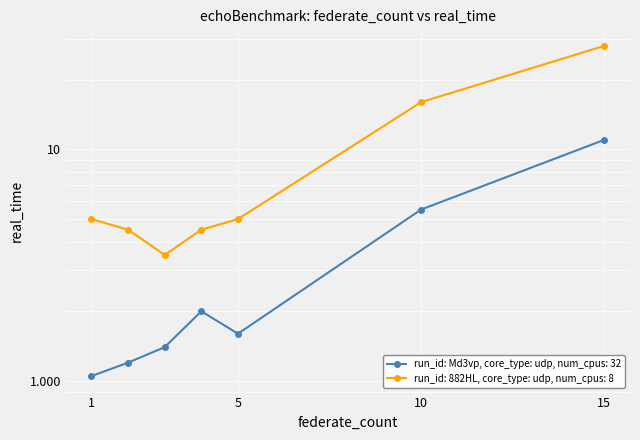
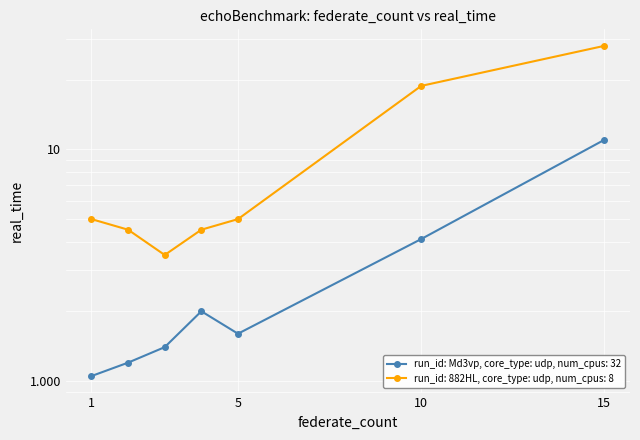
run_id: Md3vp, core_type: udp, num_cpus: 32, 10: 5.5 -> 4.1
run_id: 882HL, core_type: udp, num_cpus: 8, 10: 16 -> 19
